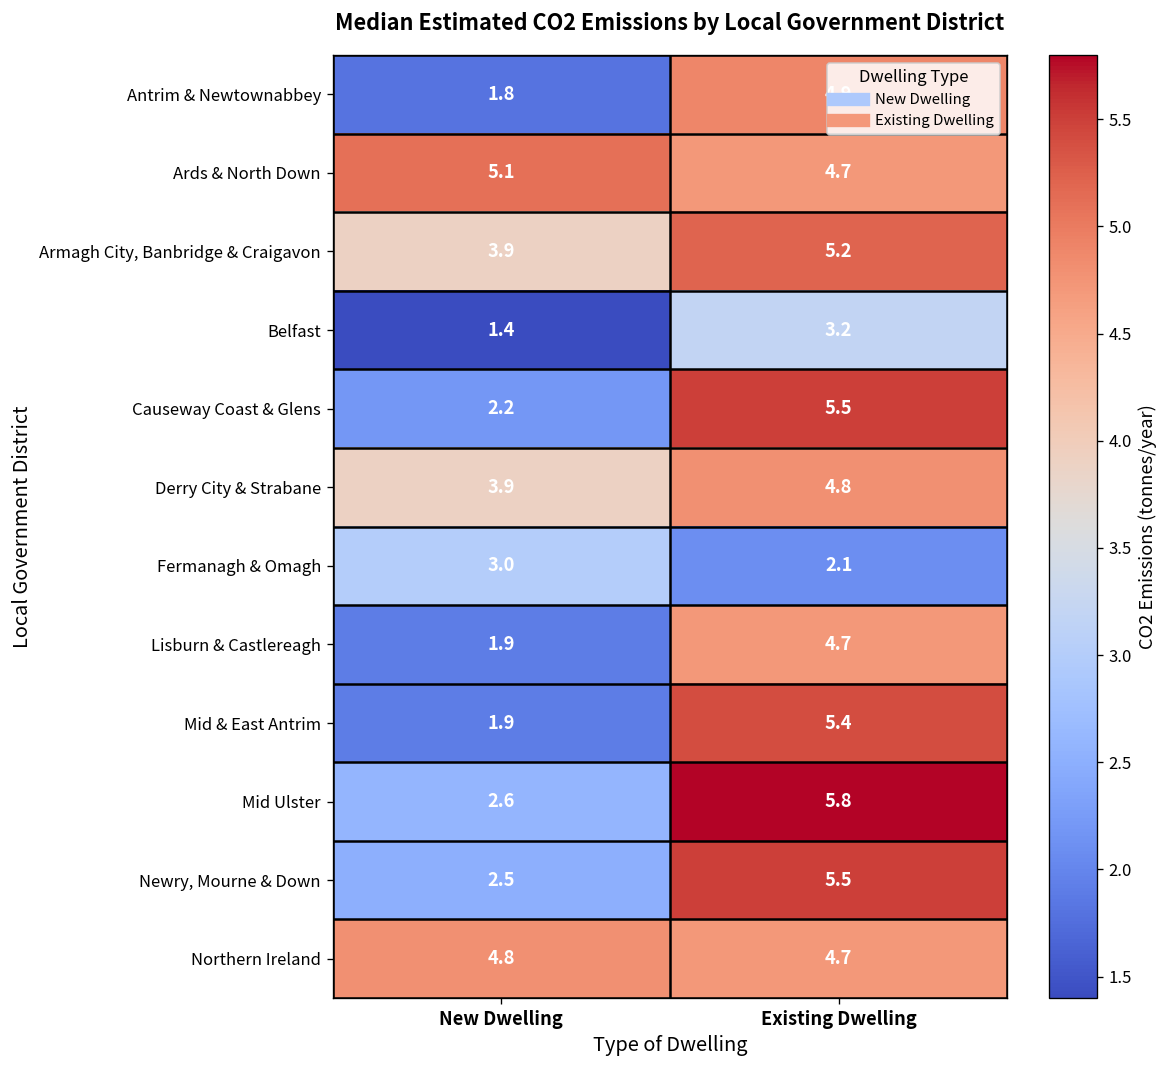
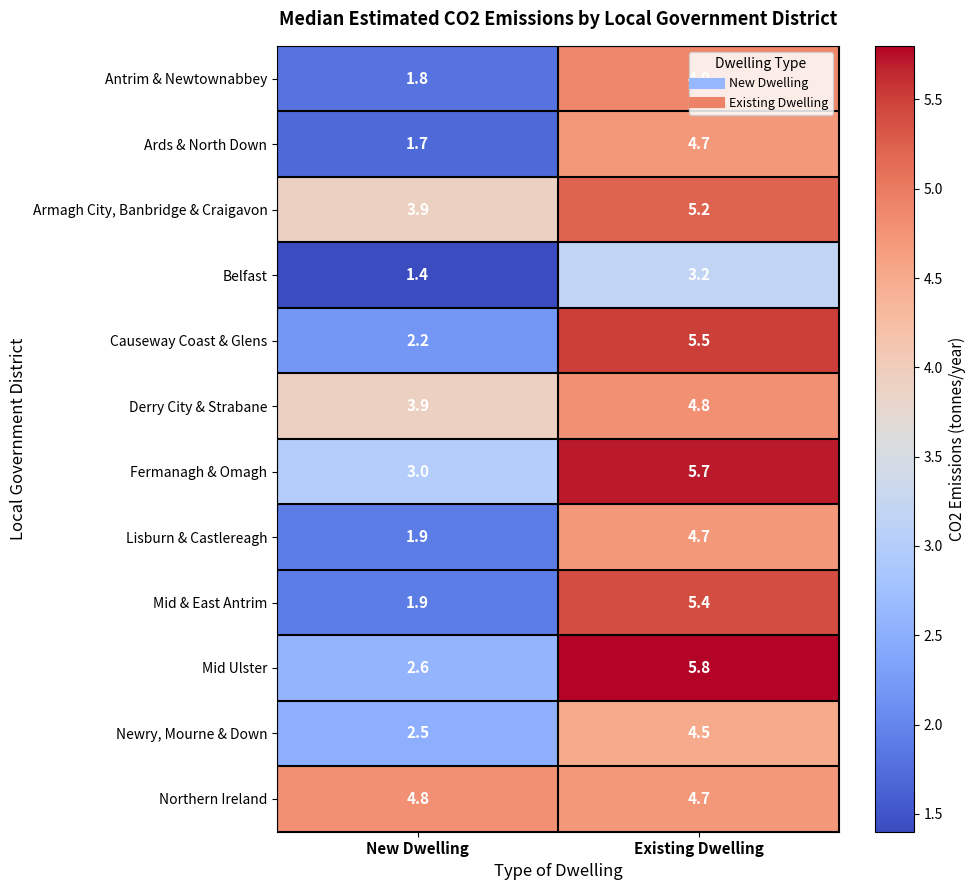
Ards & North Down, New Dwelling: 5.1 -> 1.7
Fermanagh & Omagh, Existing Dwelling: 2.1 -> 5.7
Newry, Mourne & Down, Existing Dwelling: 5.5 -> 4.5
